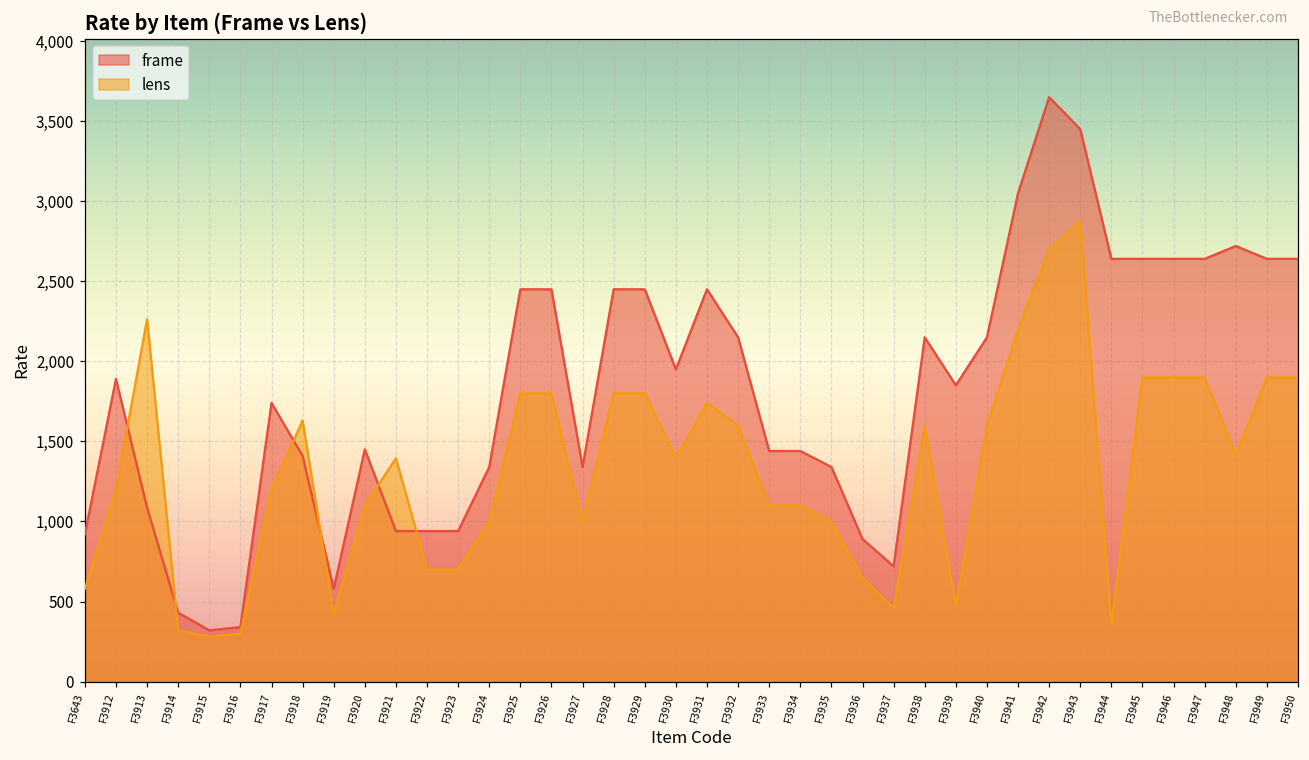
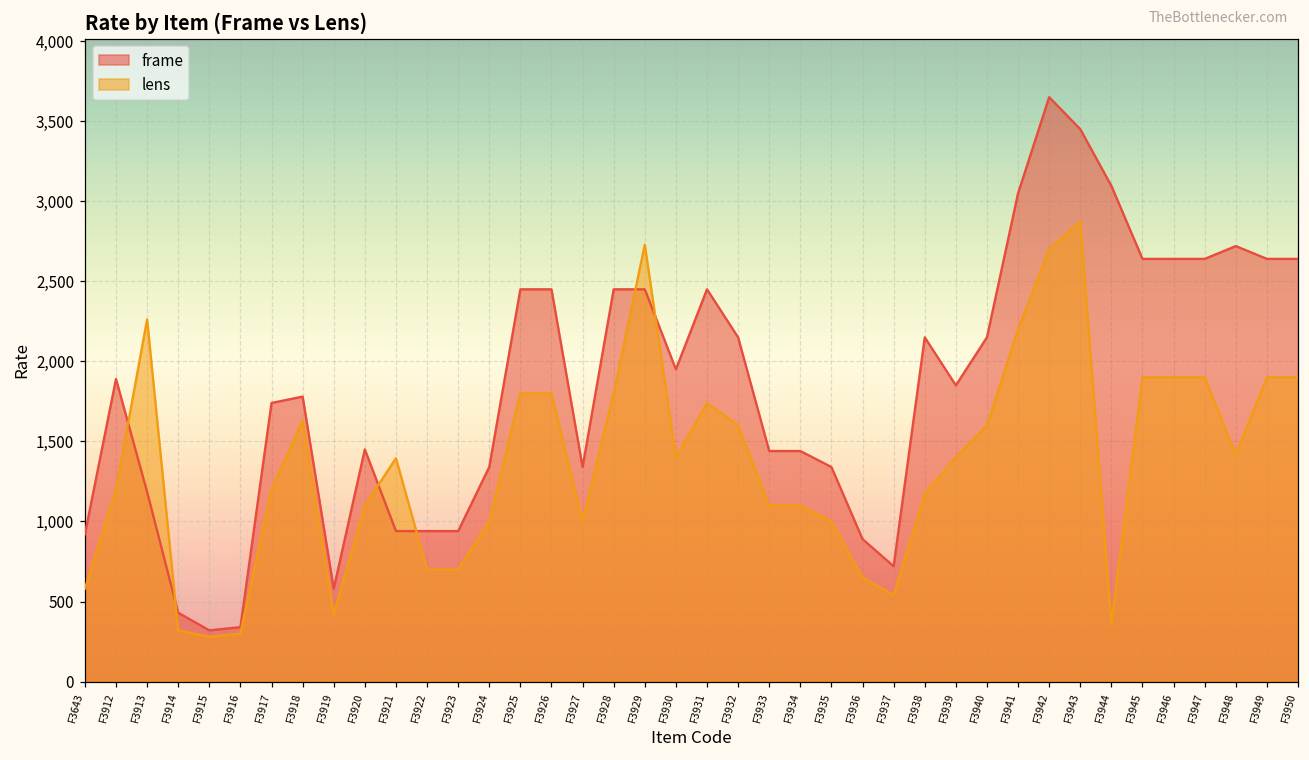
frame, F3913: 1,090 -> 1,190
frame, F3918: 1,410 -> 1,780
lens, F3929: 1,800 -> 2,730
lens, F3937: 460 -> 540
lens, F3938: 1,600 -> 1,170
lens, F3939: 470 -> 1,400
frame, F3944: 2,640 -> 3,100
